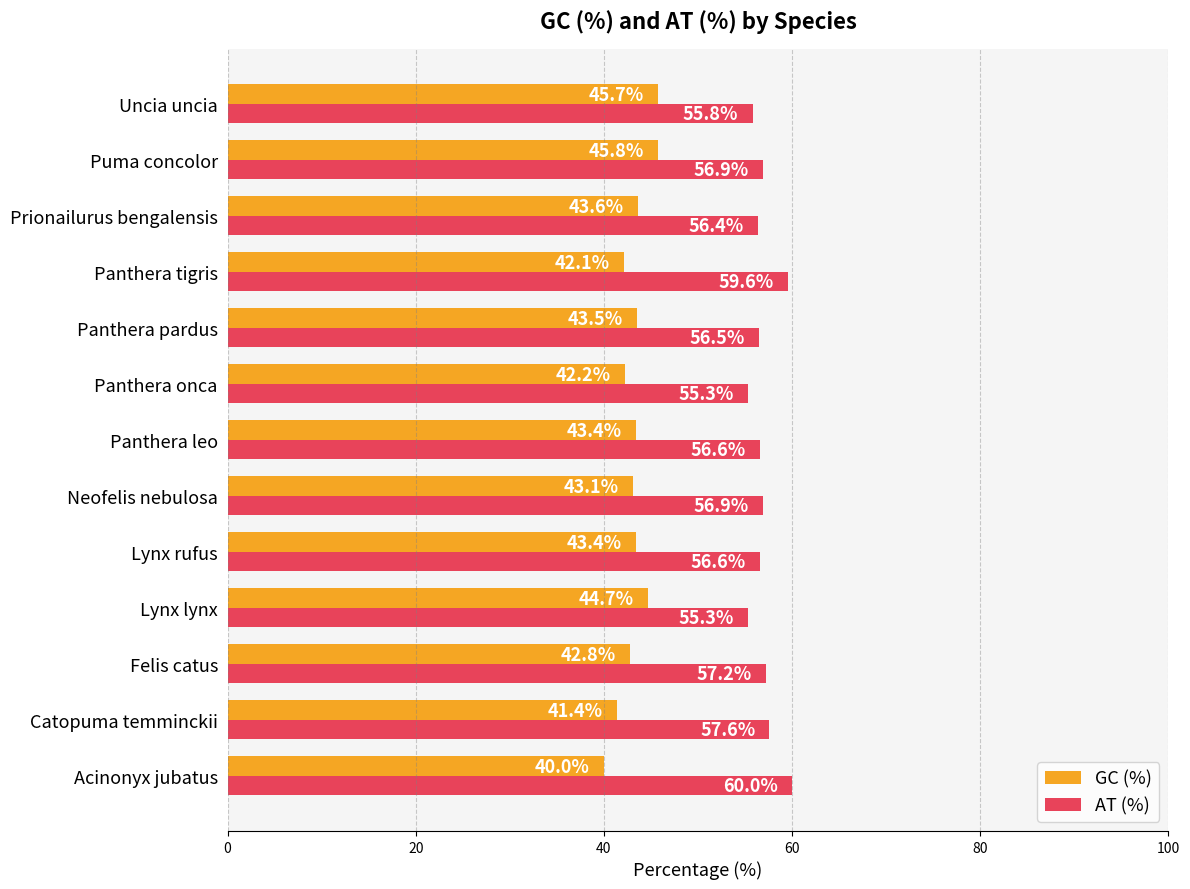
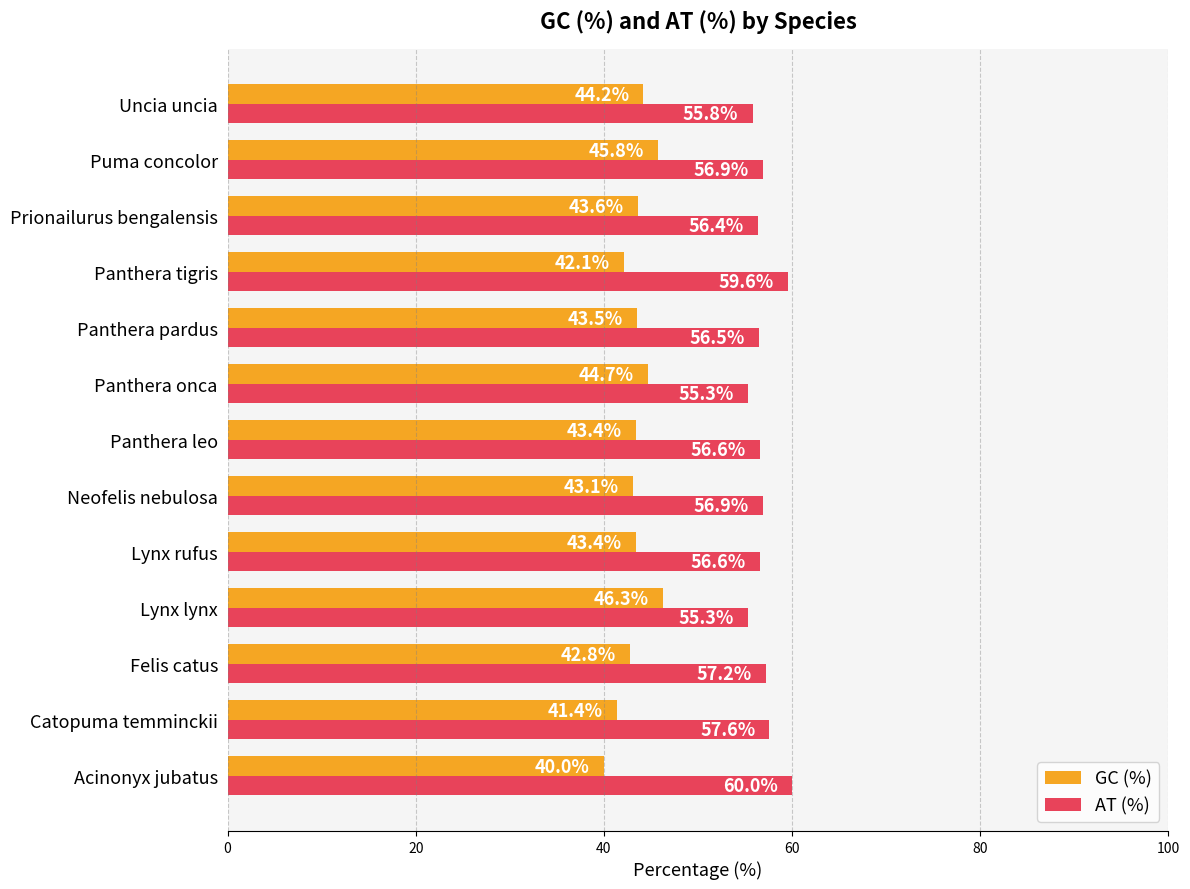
GC (%), Uncia uncia: 45.7% -> 44.2%
GC (%), Panthera onca: 42.2% -> 44.7%
GC (%), Lynx lynx: 44.7% -> 46.3%
